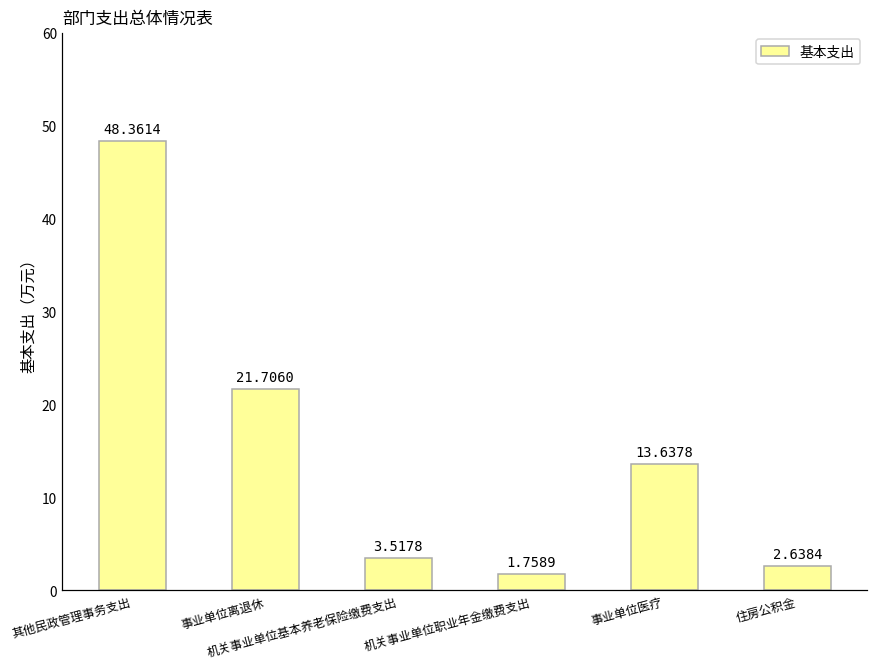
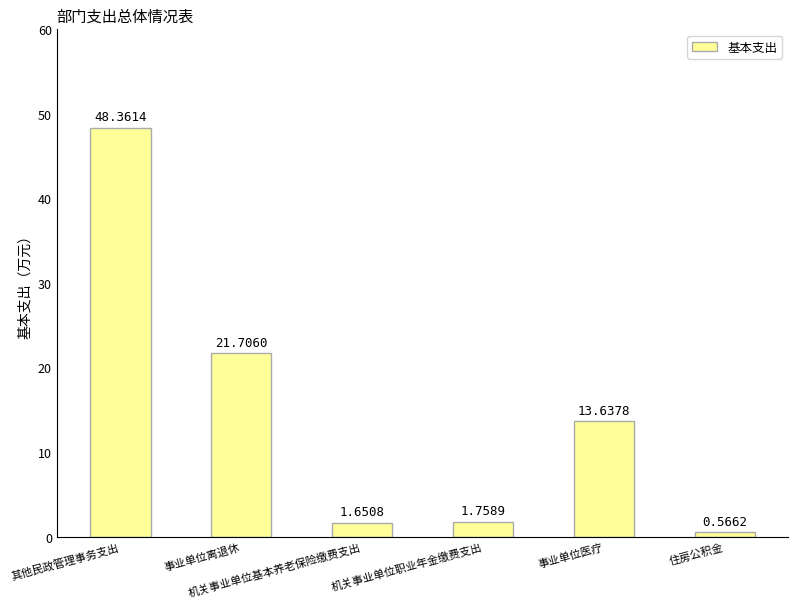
机关事业单位基本养老保险缴费支出: 3.5178 -> 1.6508
住房公积金: 2.6384 -> 0.5662
